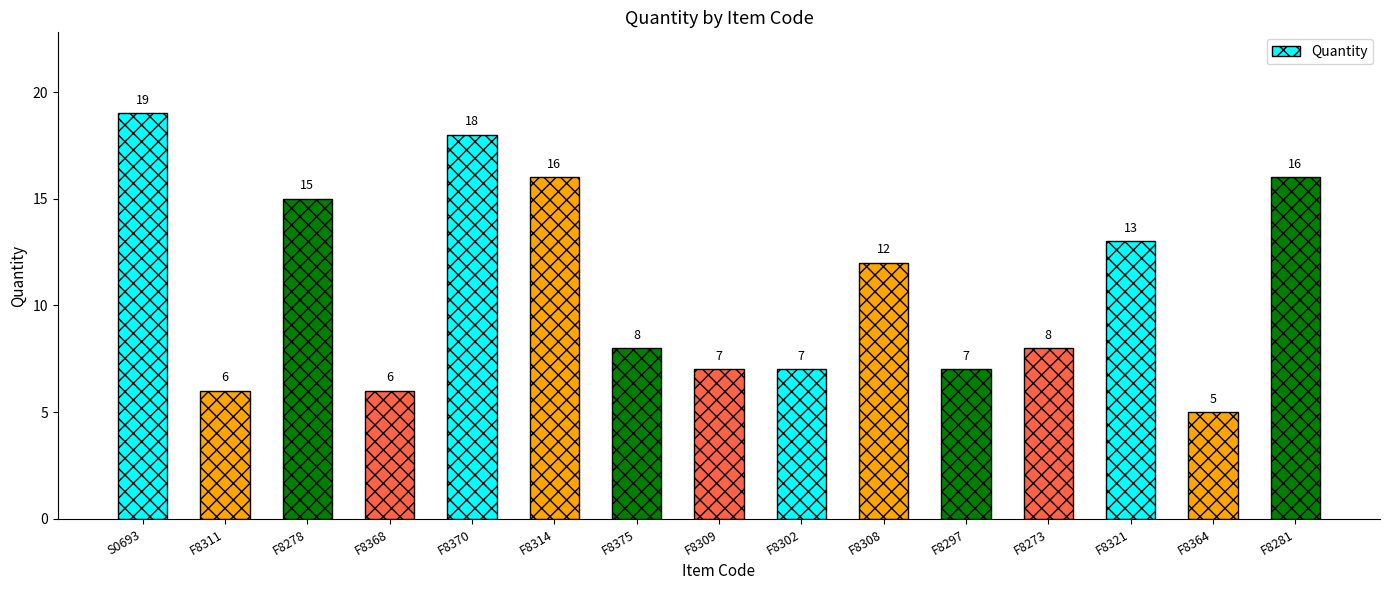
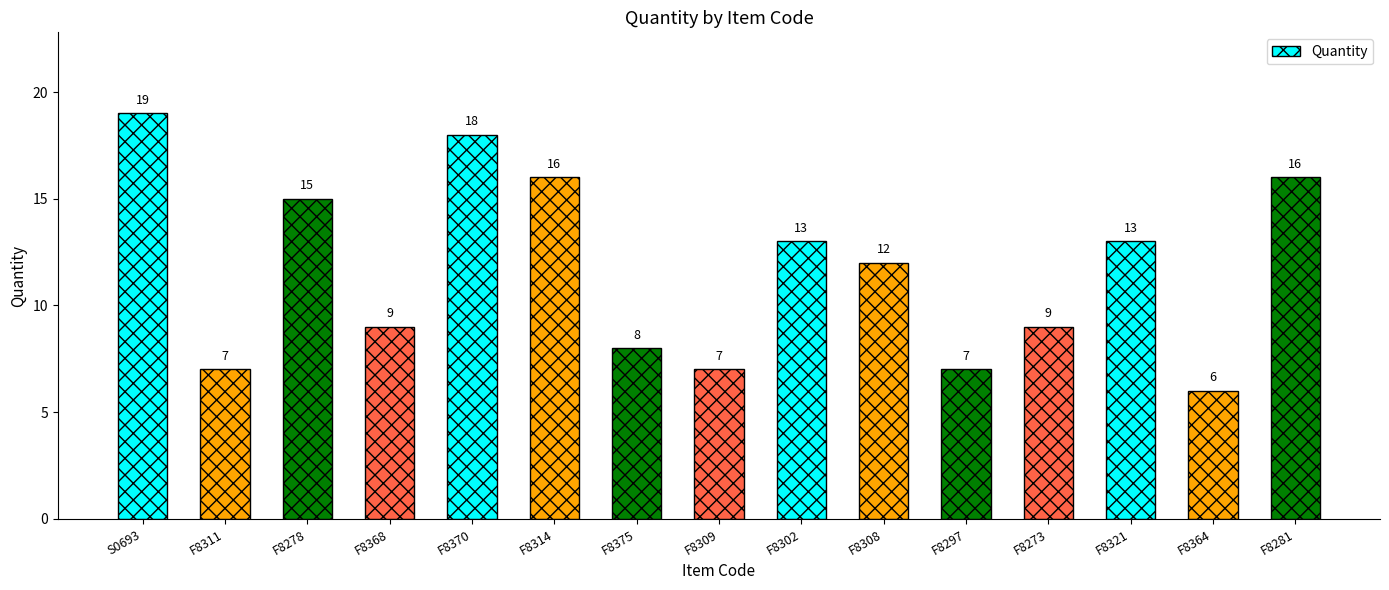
F8311: 6 -> 7
F8368: 6 -> 9
F8302: 7 -> 13
F8273: 8 -> 9
F8364: 5 -> 6
